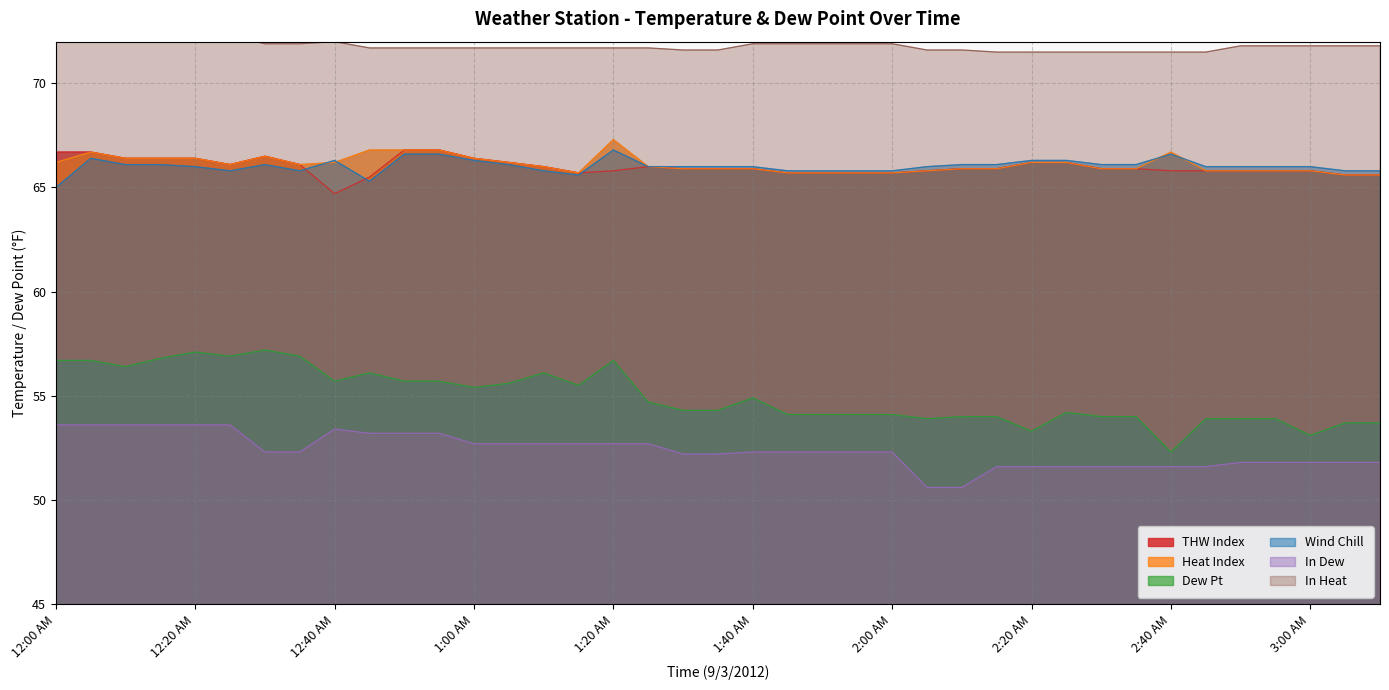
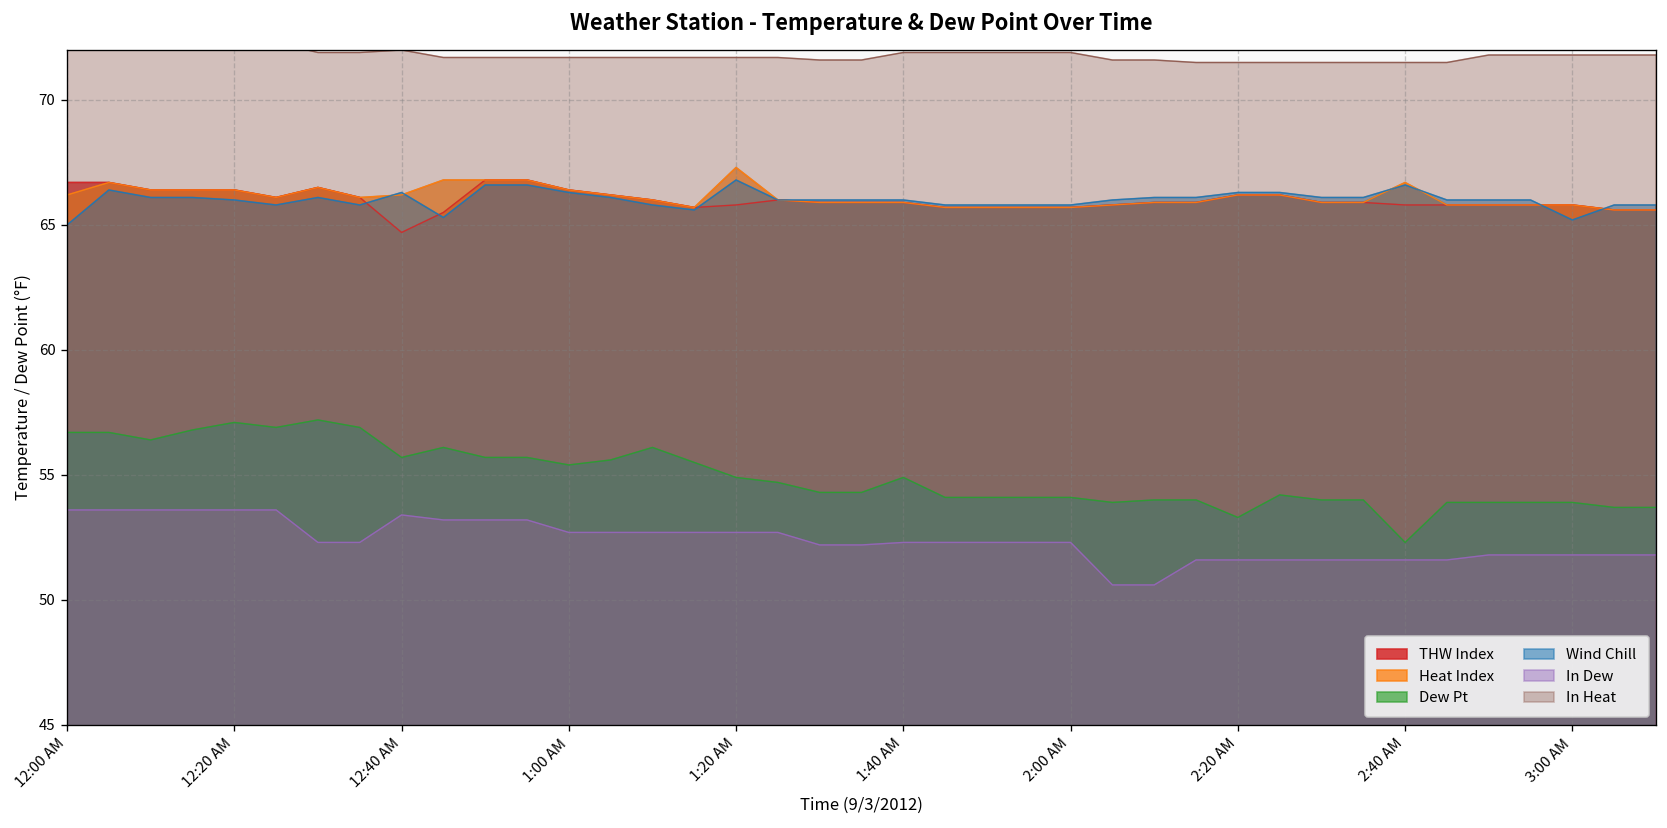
Dew Pt, 1:20 AM: 56.7 -> 54.9
Dew Pt, 3:00 AM: 53.1 -> 53.9
Wind Chill, 3:00 AM: 66.0 -> 65.2
